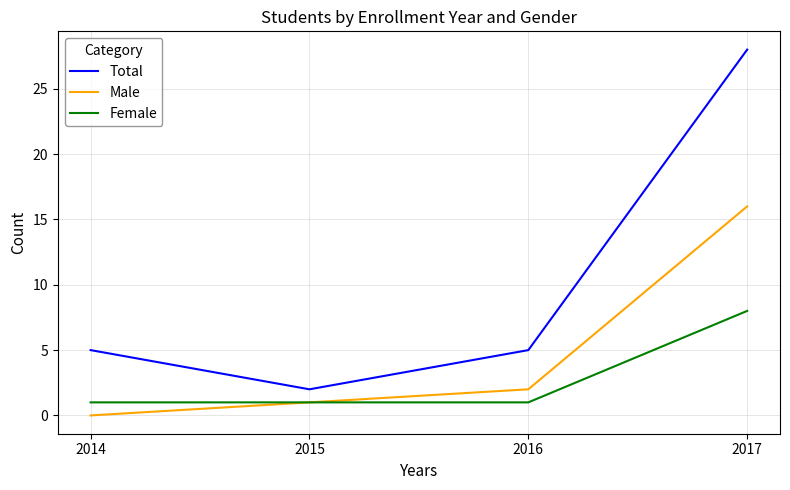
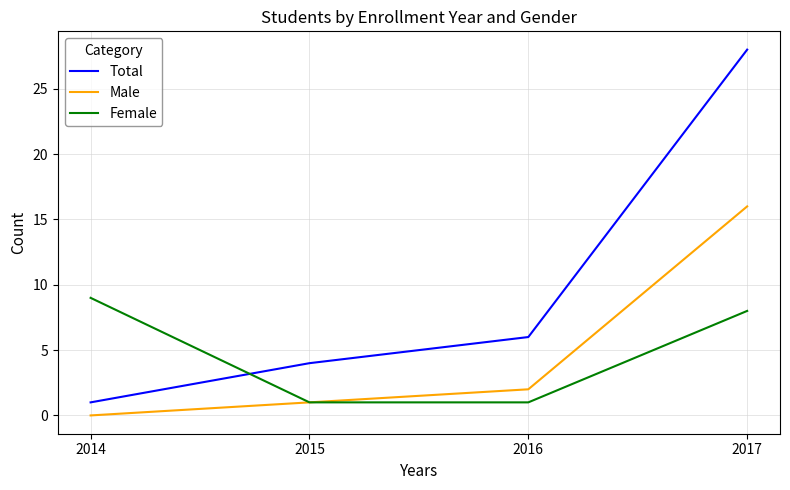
Total, 2014: 5 -> 1
Female, 2014: 1 -> 9
Total, 2015: 2 -> 4
Total, 2016: 5 -> 6
